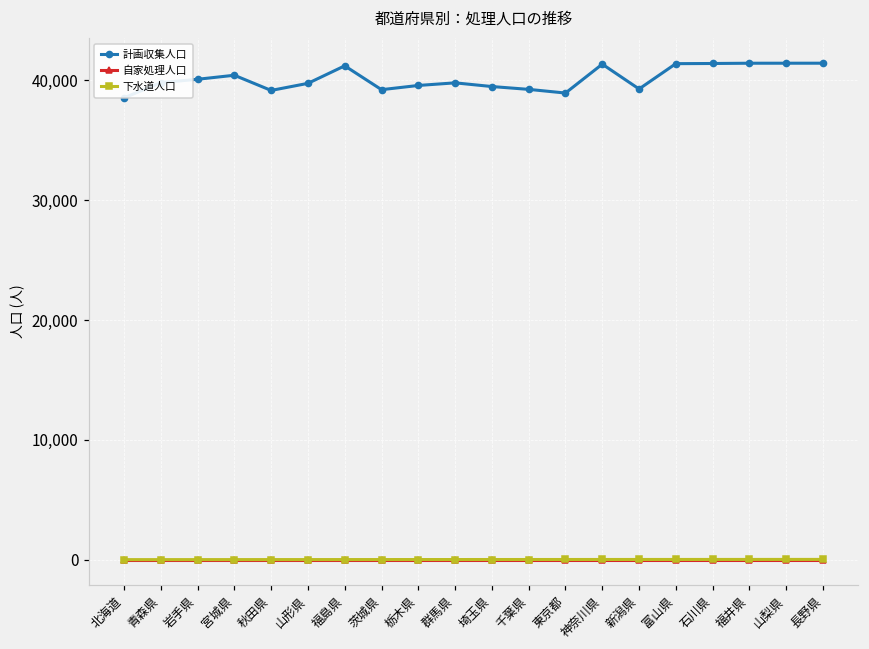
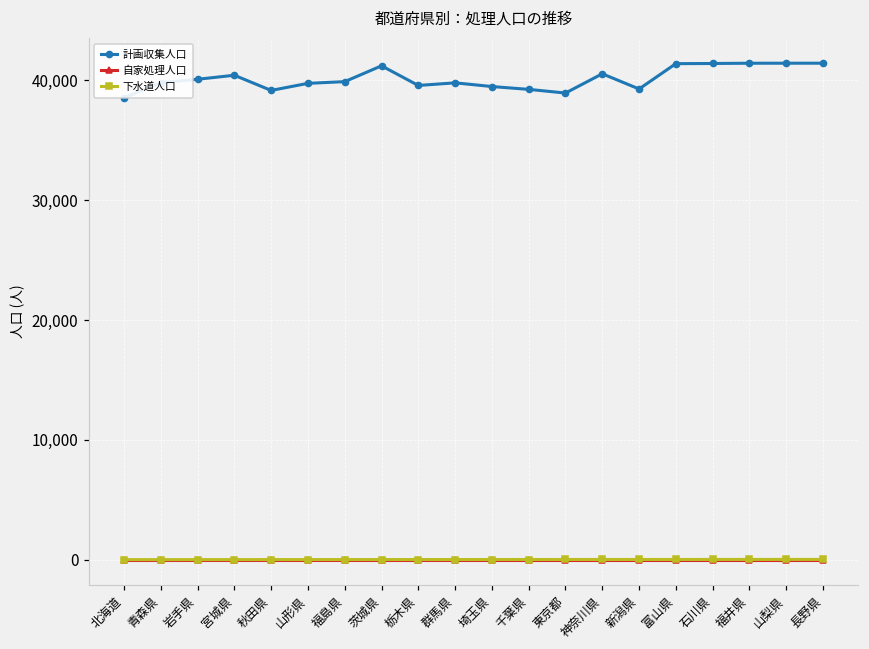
計画収集人口, 福島県: 41,200 -> 39,900
計画収集人口, 茨城県: 39,200 -> 41,200
計画収集人口, 神奈川県: 41,300 -> 40,500
